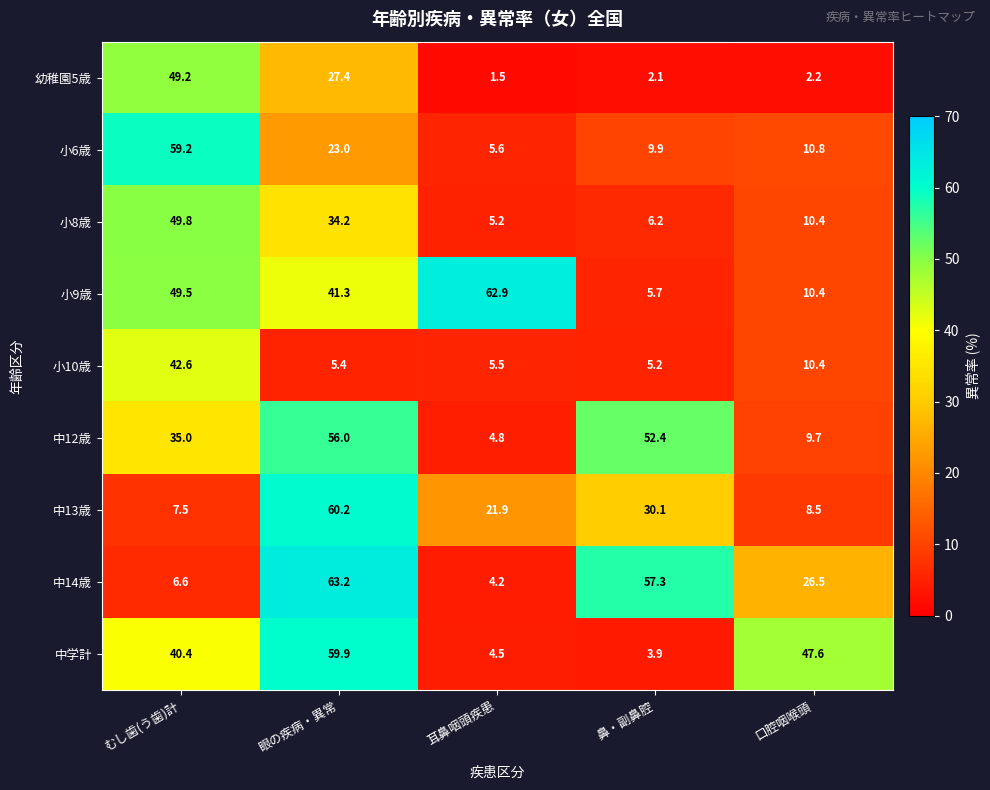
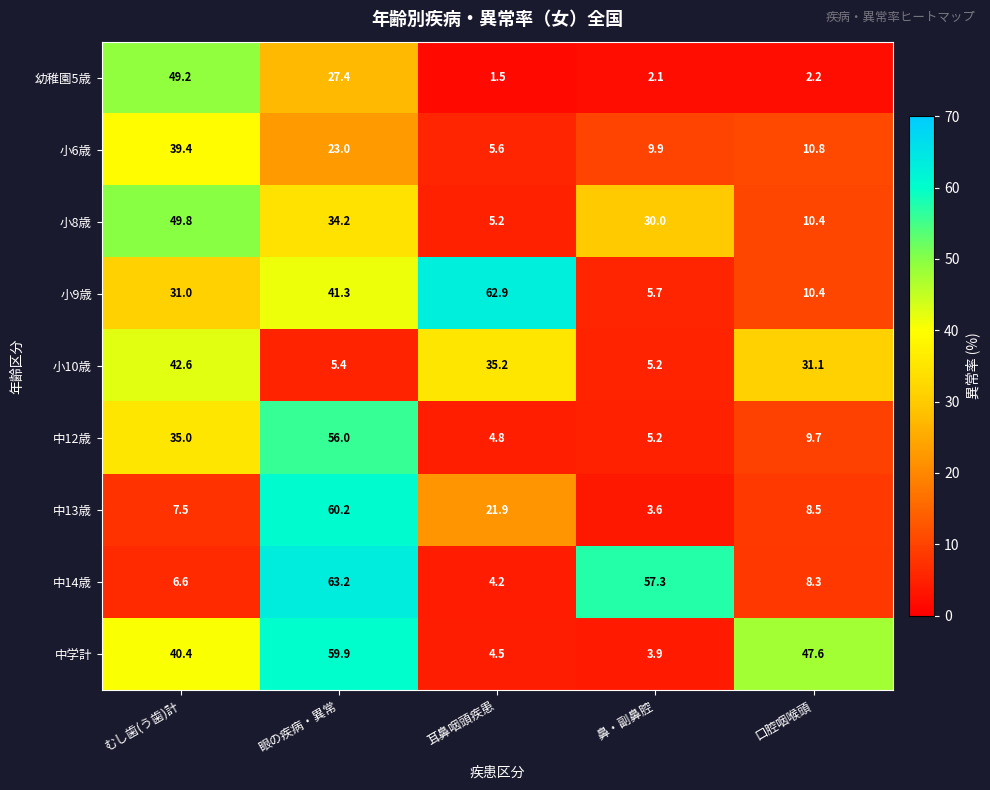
小6歳, むし歯(う歯)計: 59.2 -> 39.4
小8歳, 鼻・副鼻腔: 6.2 -> 30.0
小9歳, むし歯(う歯)計: 49.5 -> 31.0
小10歳, 耳鼻咽頭疾患: 5.5 -> 35.2
小10歳, 口腔咽喉頭: 10.4 -> 31.1
中12歳, 鼻・副鼻腔: 52.4 -> 5.2
中13歳, 鼻・副鼻腔: 30.1 -> 3.6
中14歳, 口腔咽喉頭: 26.5 -> 8.3
